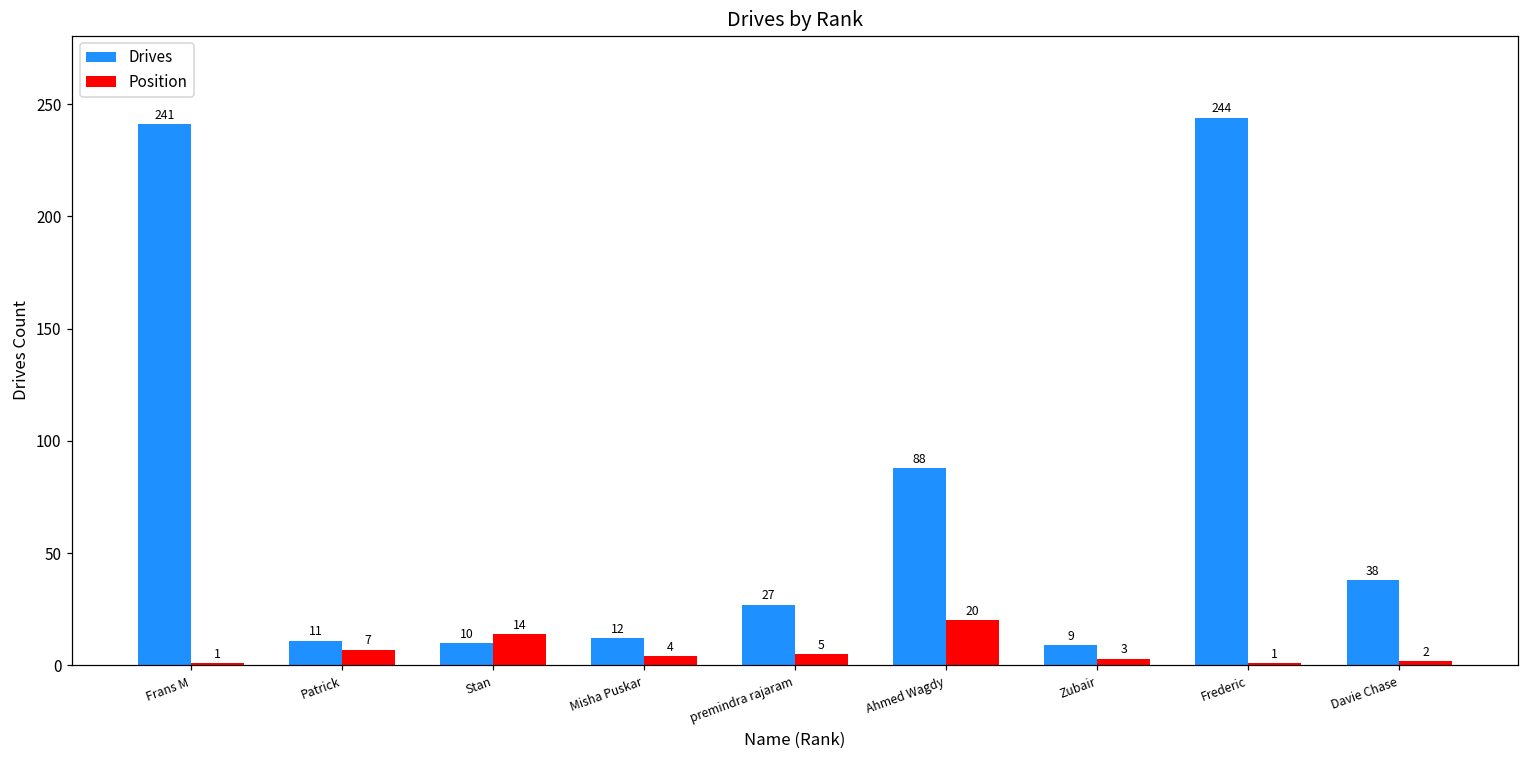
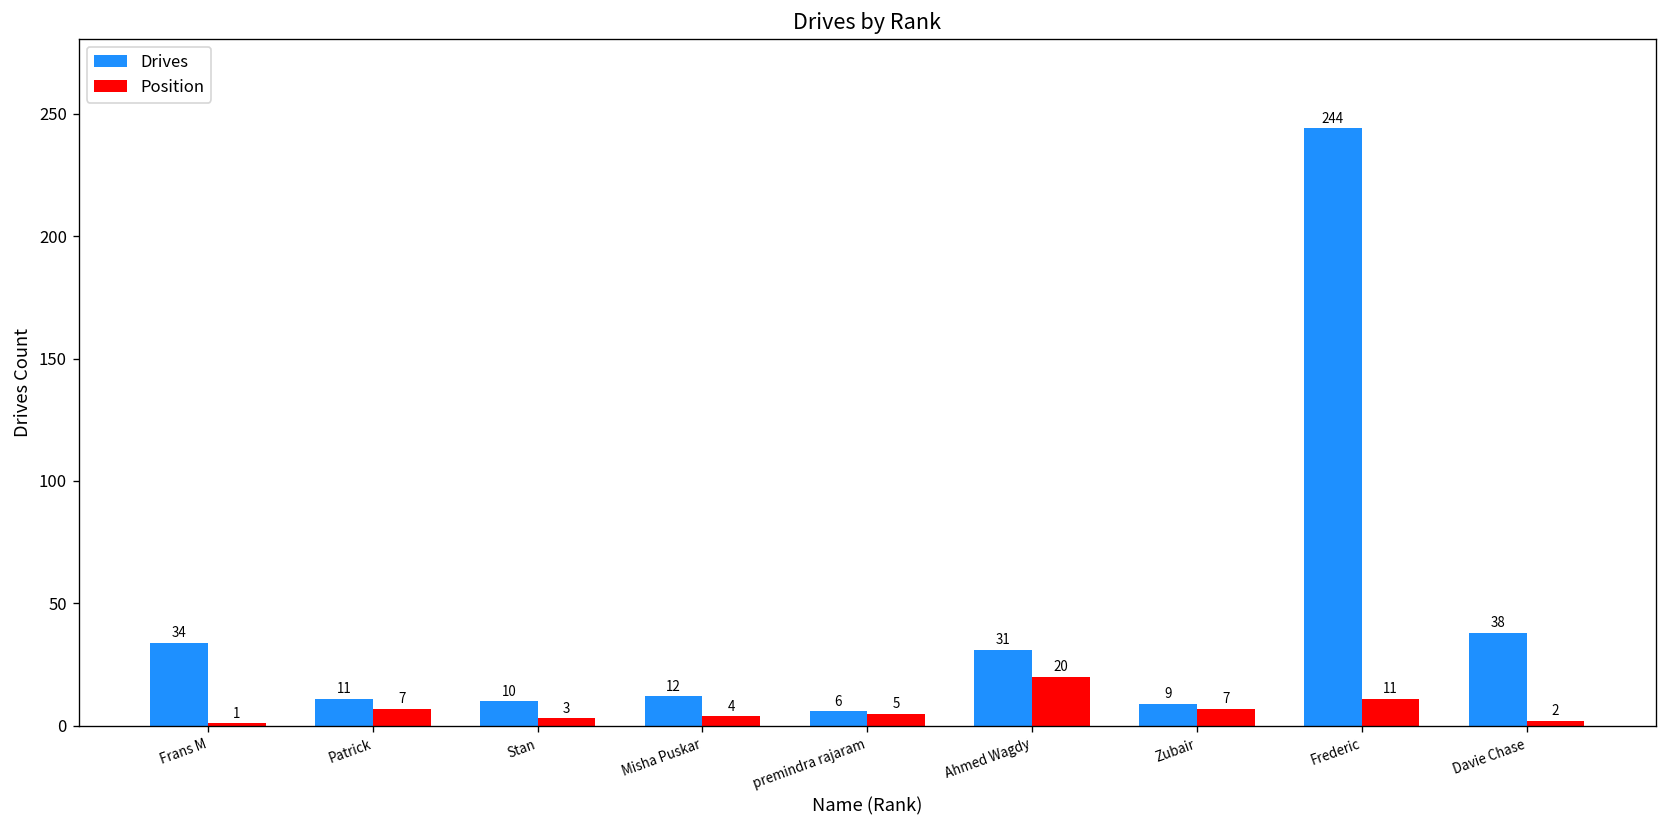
Drives, Frans M: 241 -> 34
Position, Stan: 14 -> 3
Drives, premindra rajaram: 27 -> 6
Drives, Ahmed Wagdy: 88 -> 31
Position, Zubair: 3 -> 7
Position, Frederic: 1 -> 11
